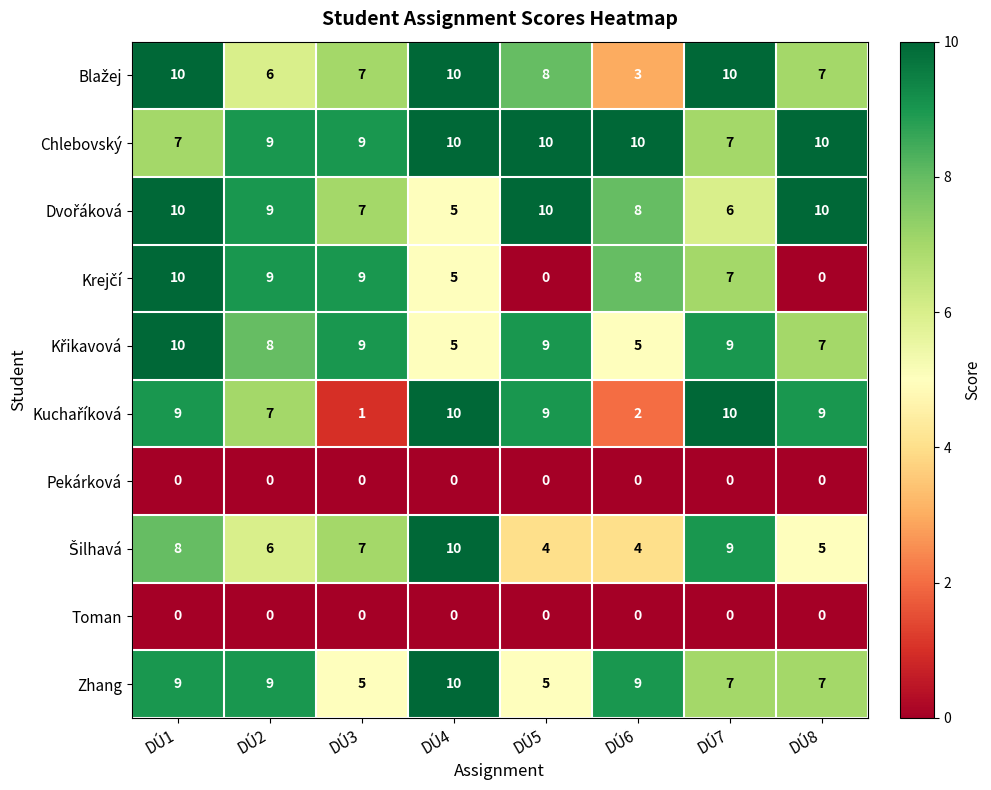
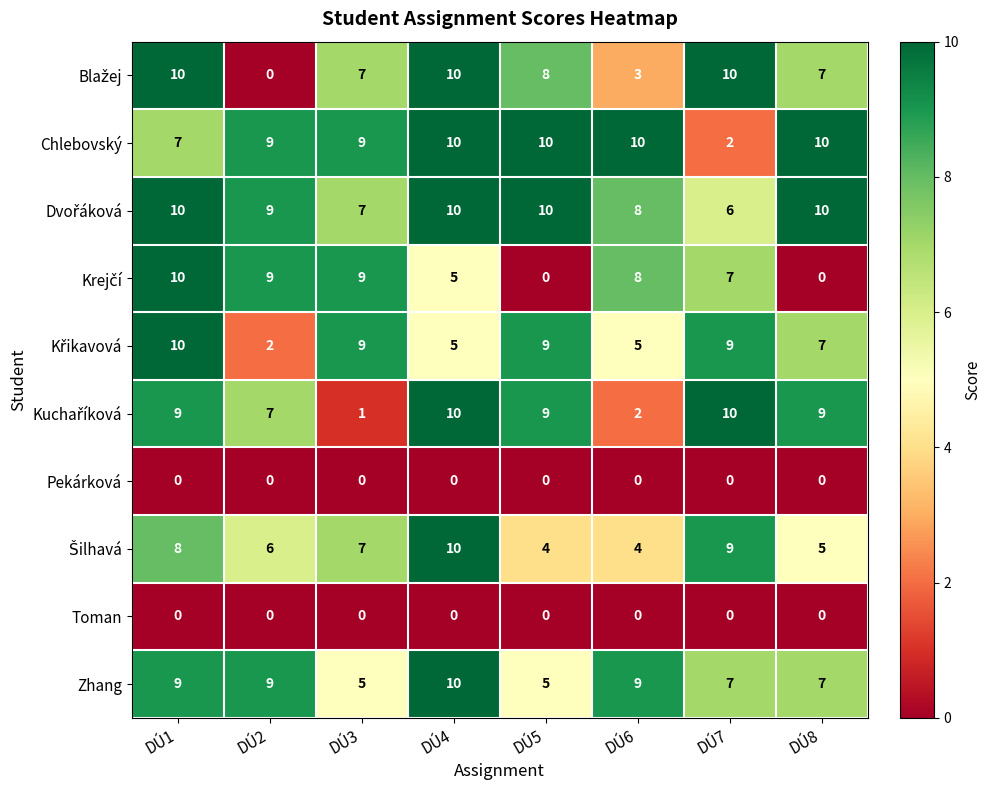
Blažej, DÚ2: 6 -> 0
Chlebovský, DÚ7: 7 -> 2
Dvořáková, DÚ4: 5 -> 10
Křikavová, DÚ2: 8 -> 2
